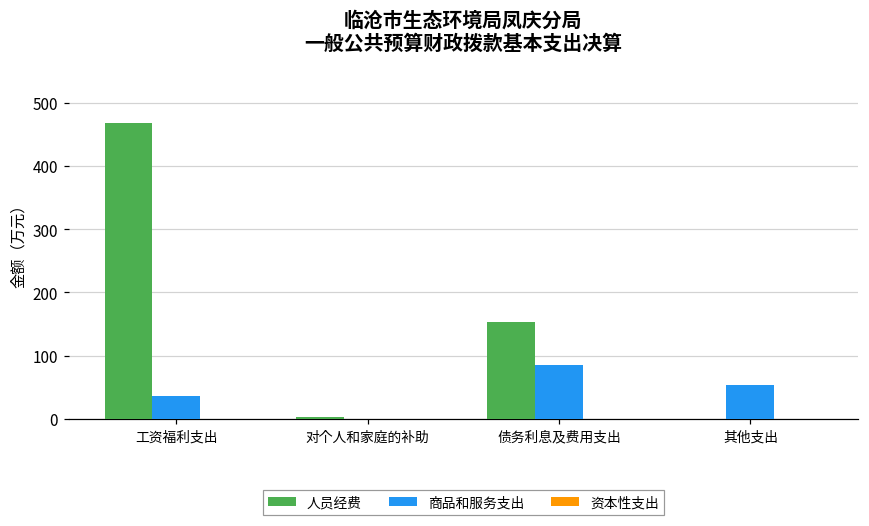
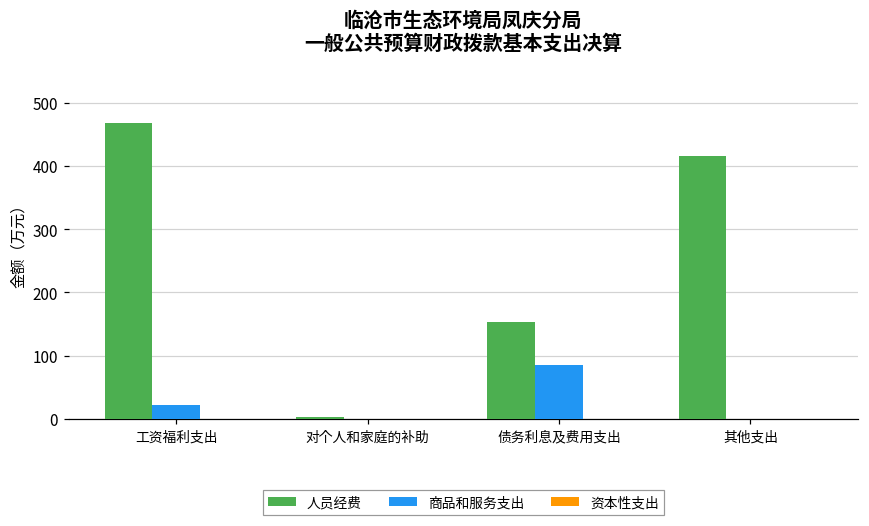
商品和服务支出, 工资福利支出: 40 -> 20
人员经费, 其他支出: 0 -> 420
商品和服务支出, 其他支出: 50 -> 0
